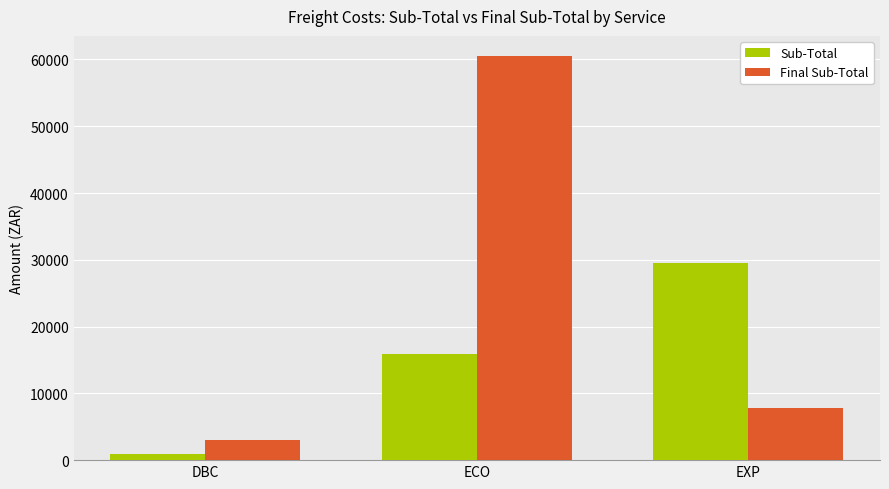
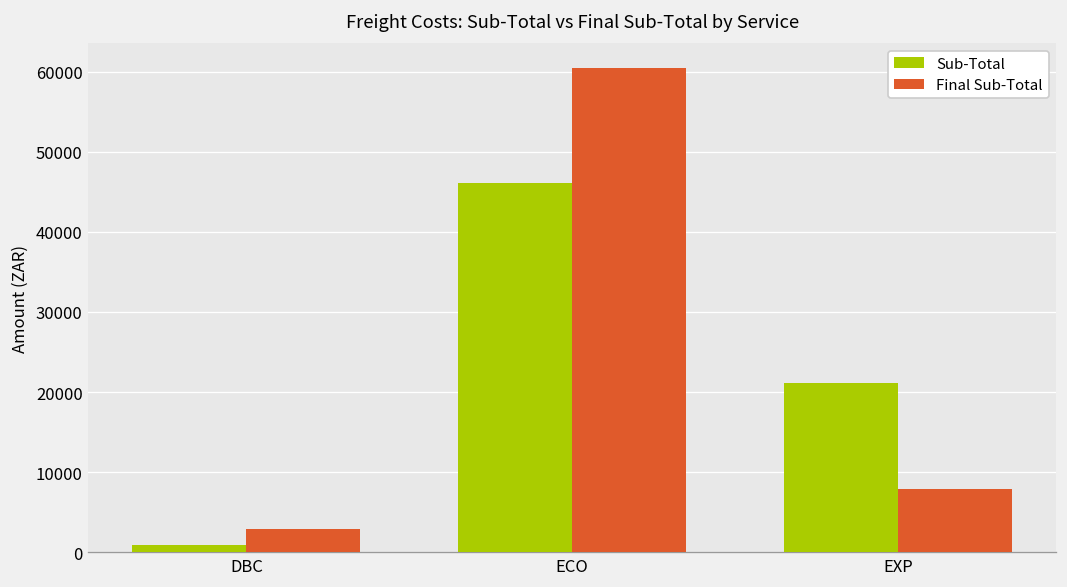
Sub-Total, ECO: 16000 -> 46000
Sub-Total, EXP: 30000 -> 21000
